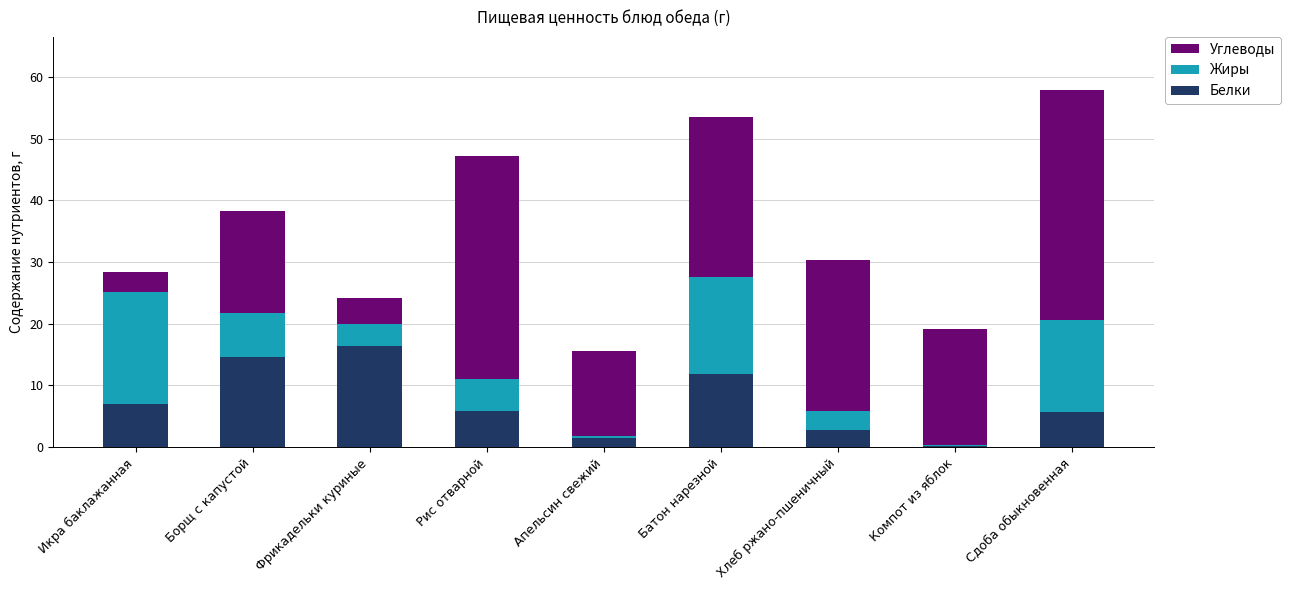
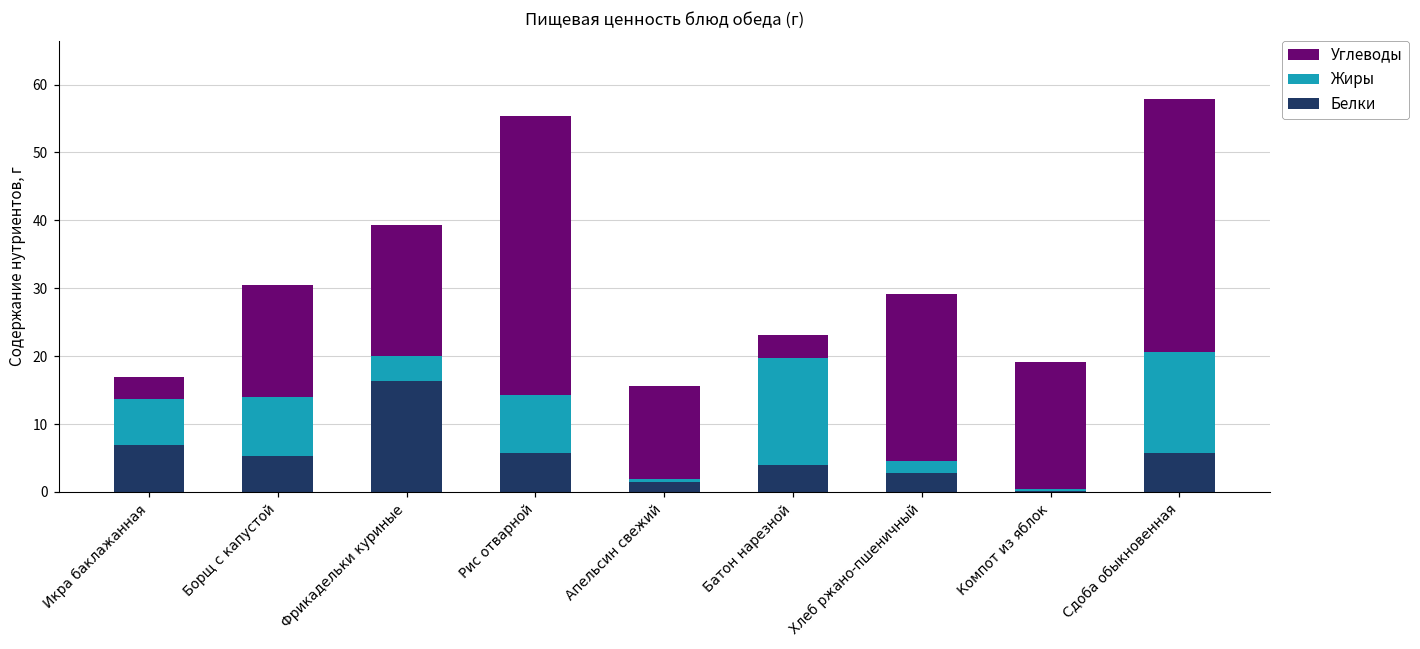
Жиры, Икра баклажанная: 18 -> 7
Белки, Борщ с капустой: 15 -> 5
Жиры, Борщ с капустой: 7 -> 9
Углеводы, Фрикадельки куриные: 4 -> 19
Жиры, Рис отварной: 5 -> 8
Углеводы, Рис отварной: 36 -> 41
Белки, Батон нарезной: 12 -> 4
Углеводы, Батон нарезной: 26 -> 3
Жиры, Хлеб ржано-пшеничный: 3 -> 2
